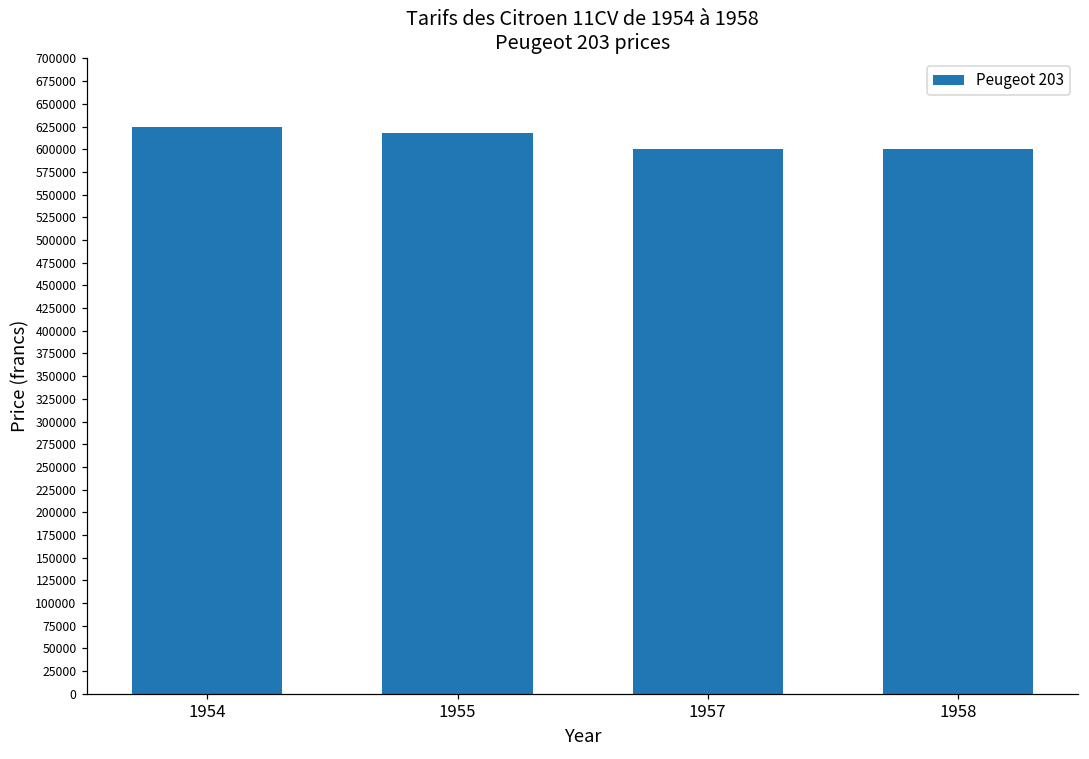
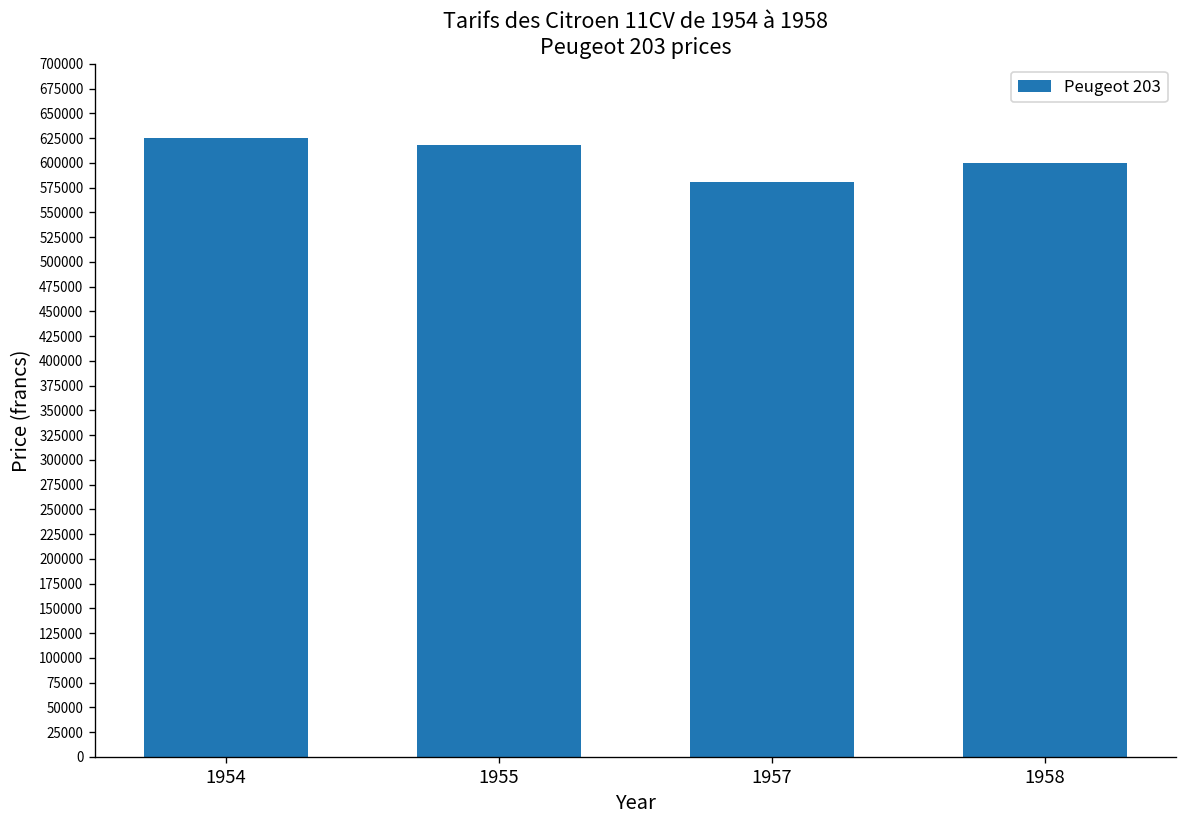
1957: 600000 -> 580000
